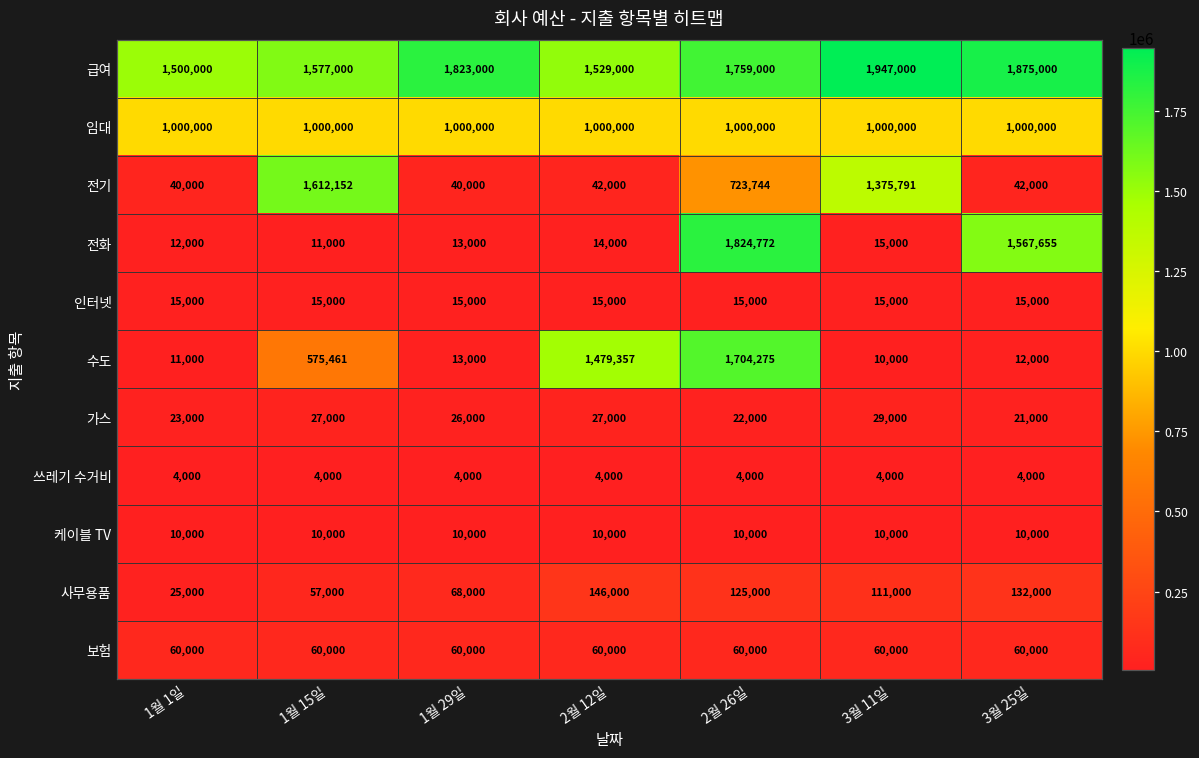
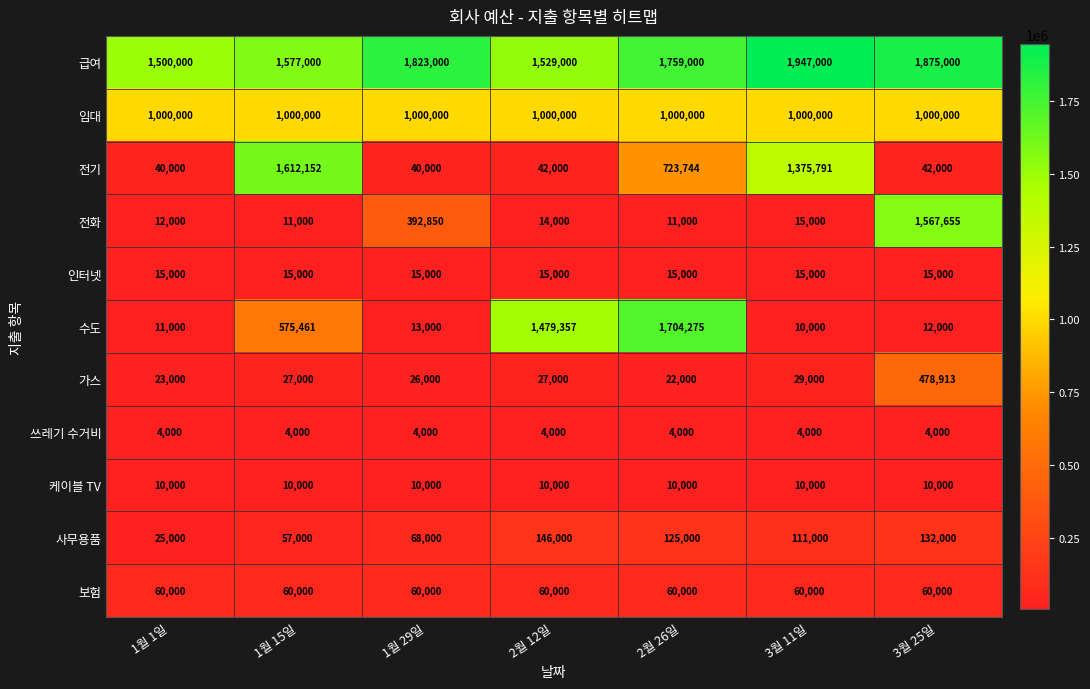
전화, 1월 29일: 13,000 -> 392,850
전화, 2월 26일: 1,824,772 -> 11,000
가스, 3월 25일: 21,000 -> 478,913
